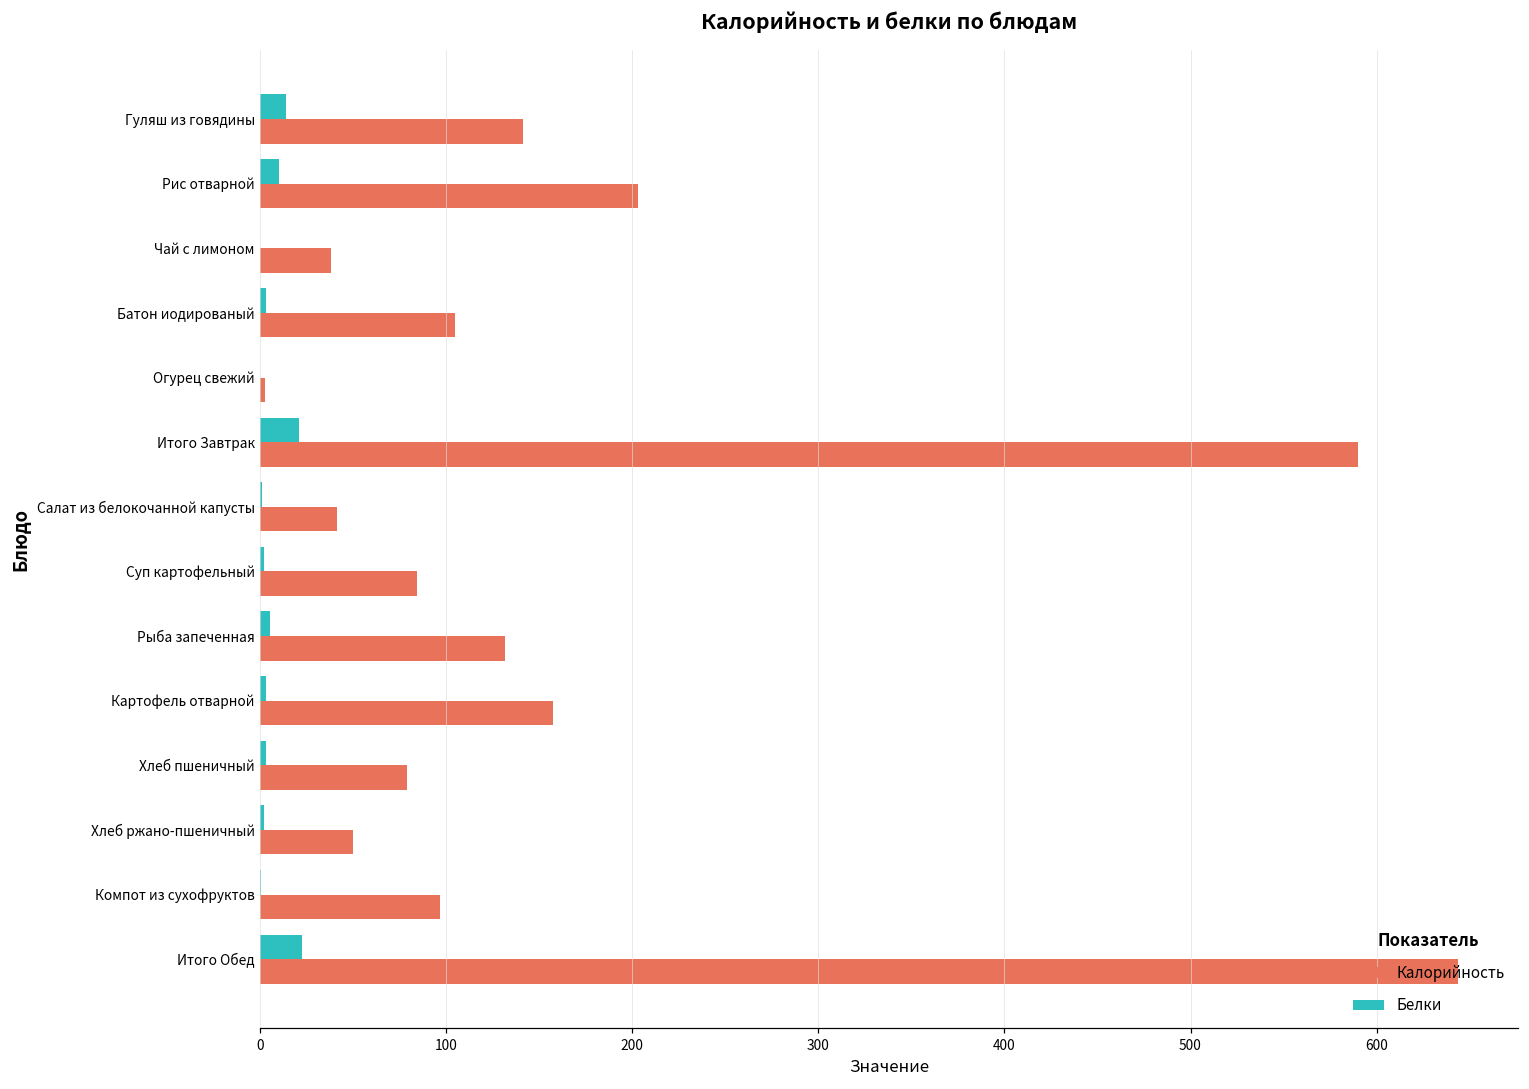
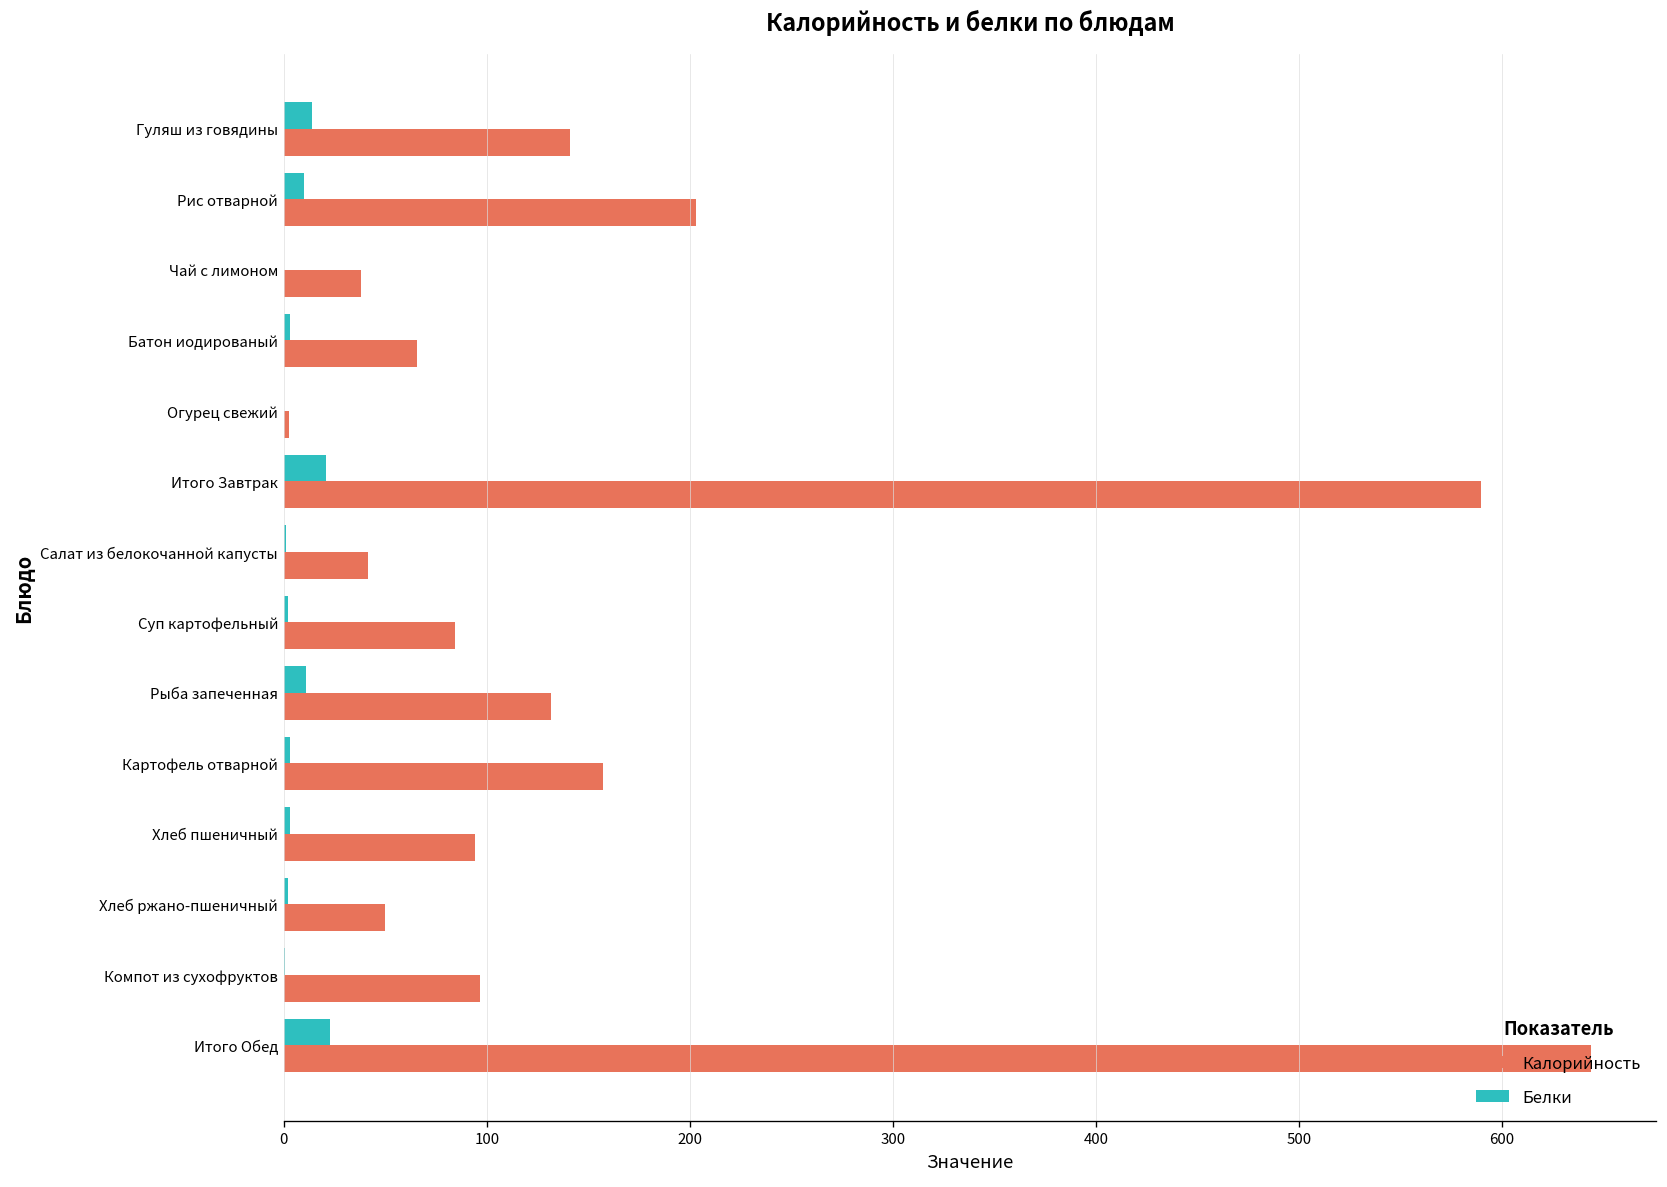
Калорийность, Батон иодированый: 104 -> 66
Белки, Рыба запеченная: 5 -> 11
Калорийность, Хлеб пшеничный: 79 -> 94
